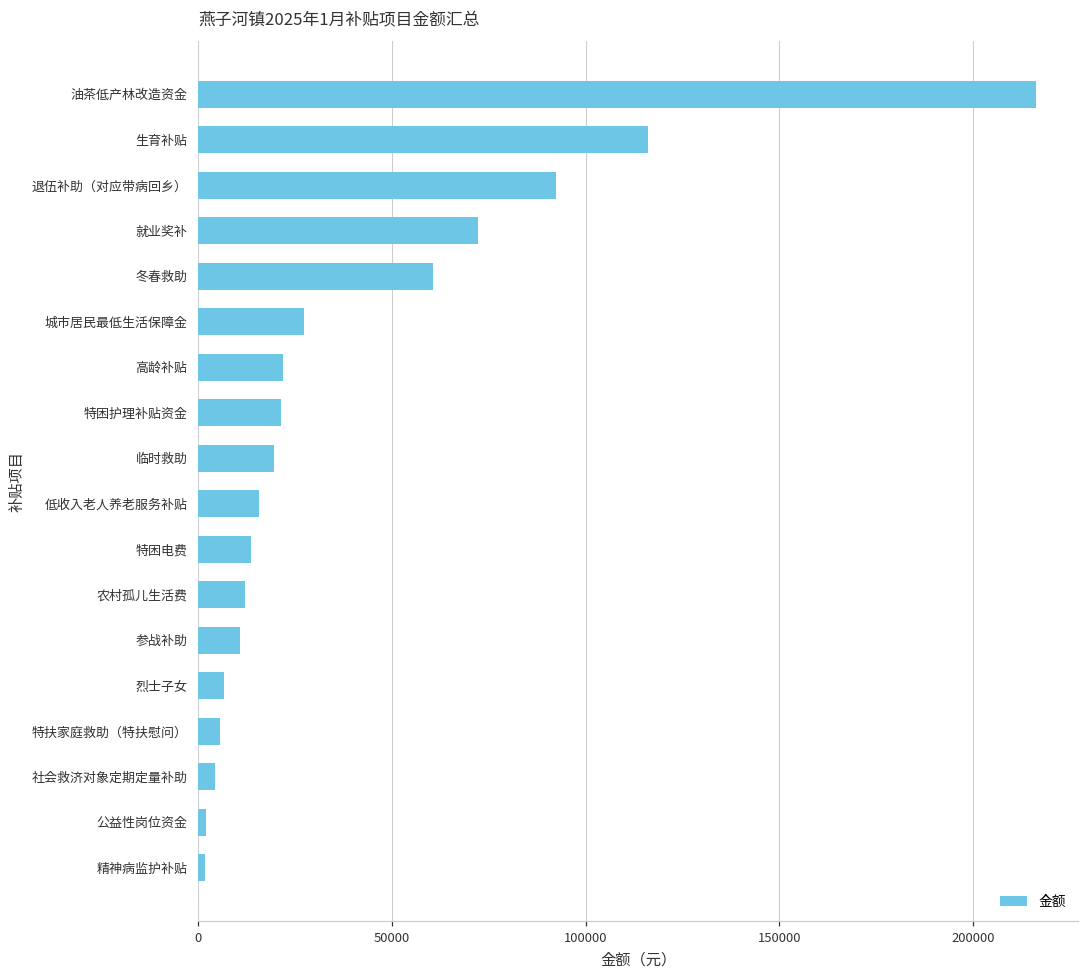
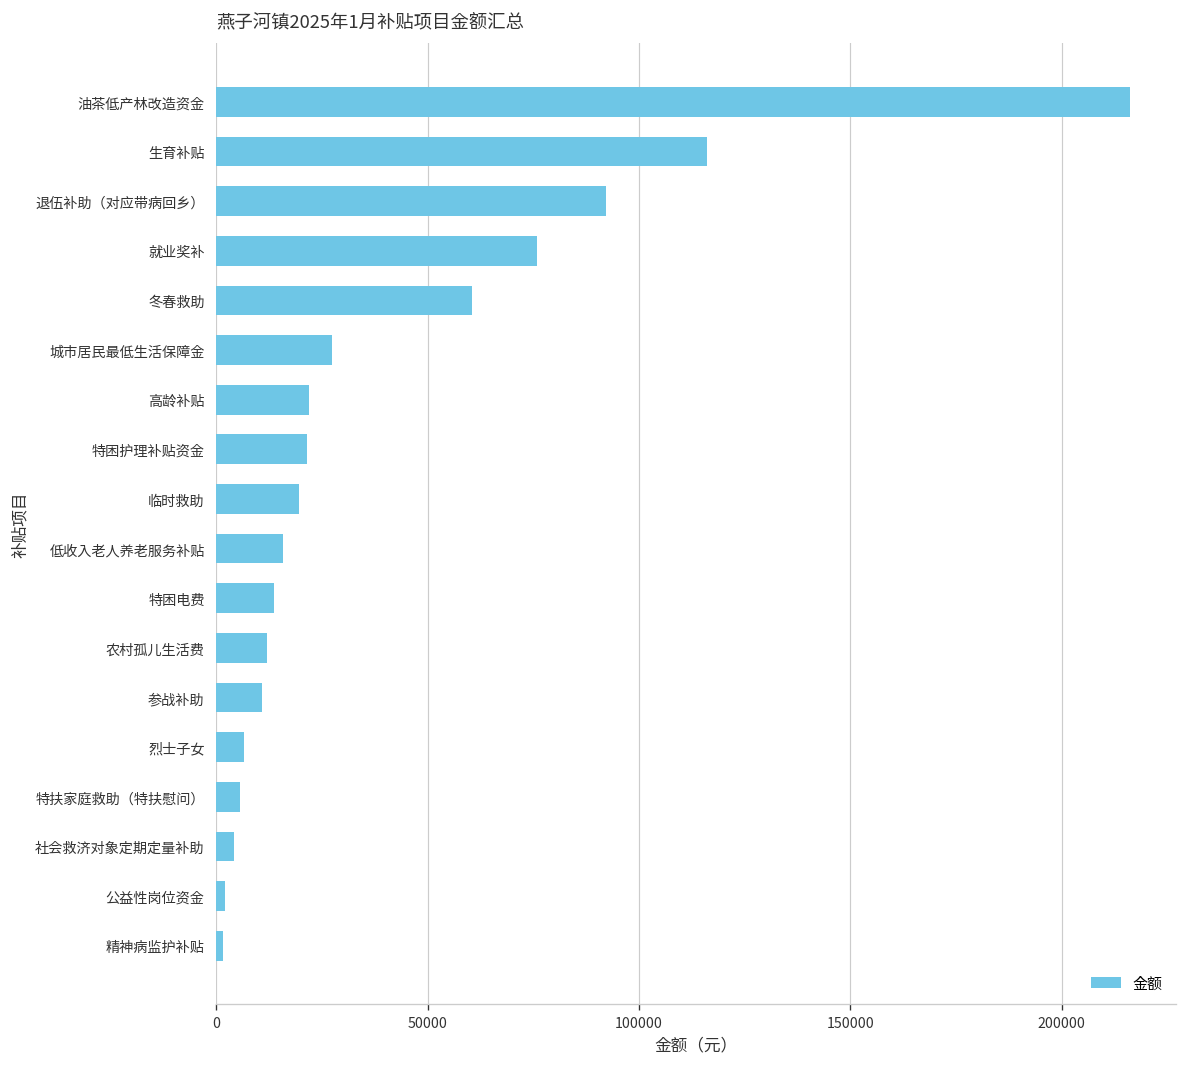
就业奖补: 72000 -> 76000
